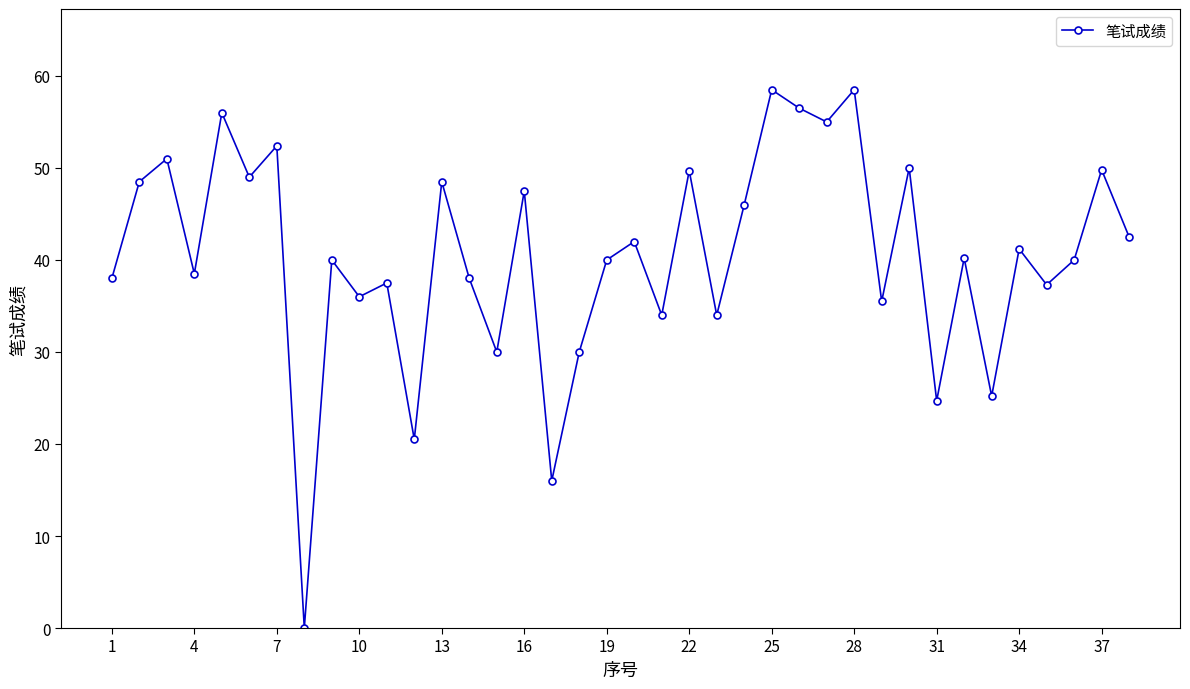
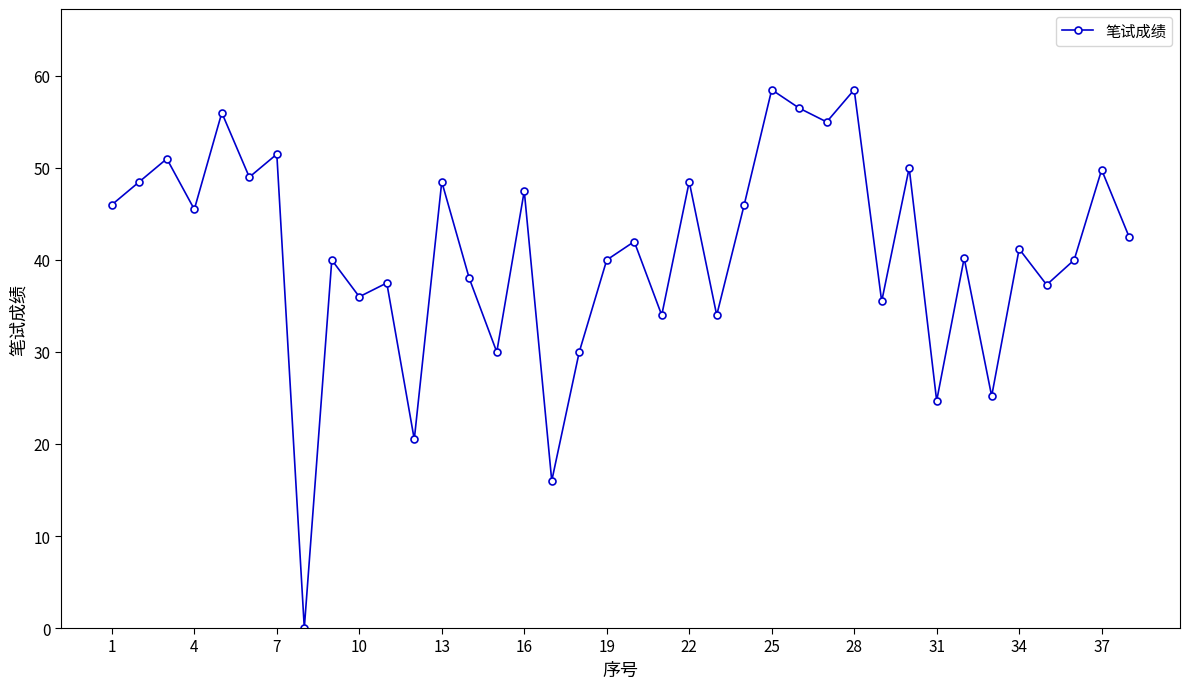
1: 38 -> 46
4: 39 -> 46
7: 52.4 -> 51.5
22: 50 -> 49
